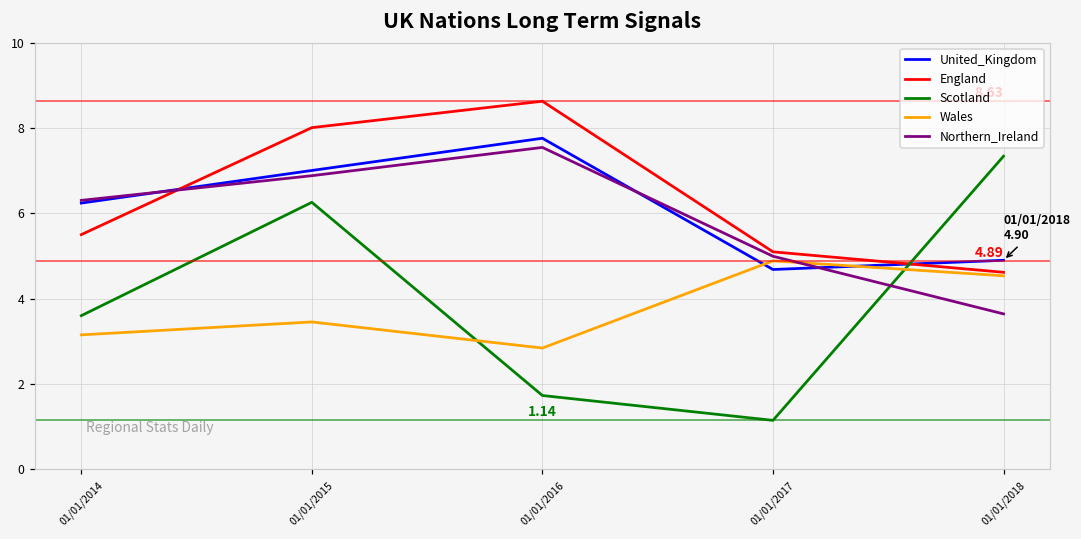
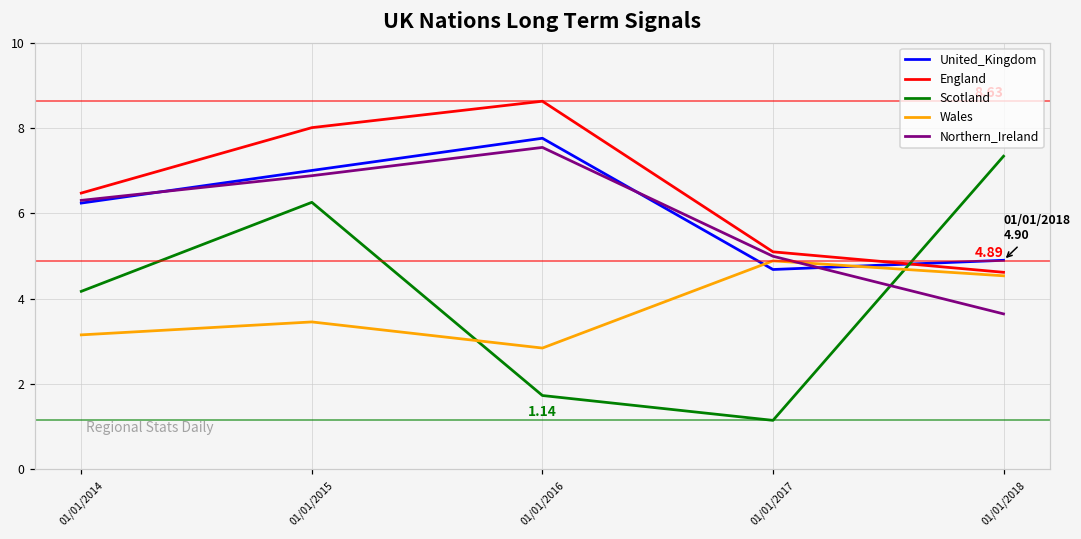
England, 01/01/2014: 5.5 -> 6.5
Scotland, 01/01/2014: 3.6 -> 4.2
